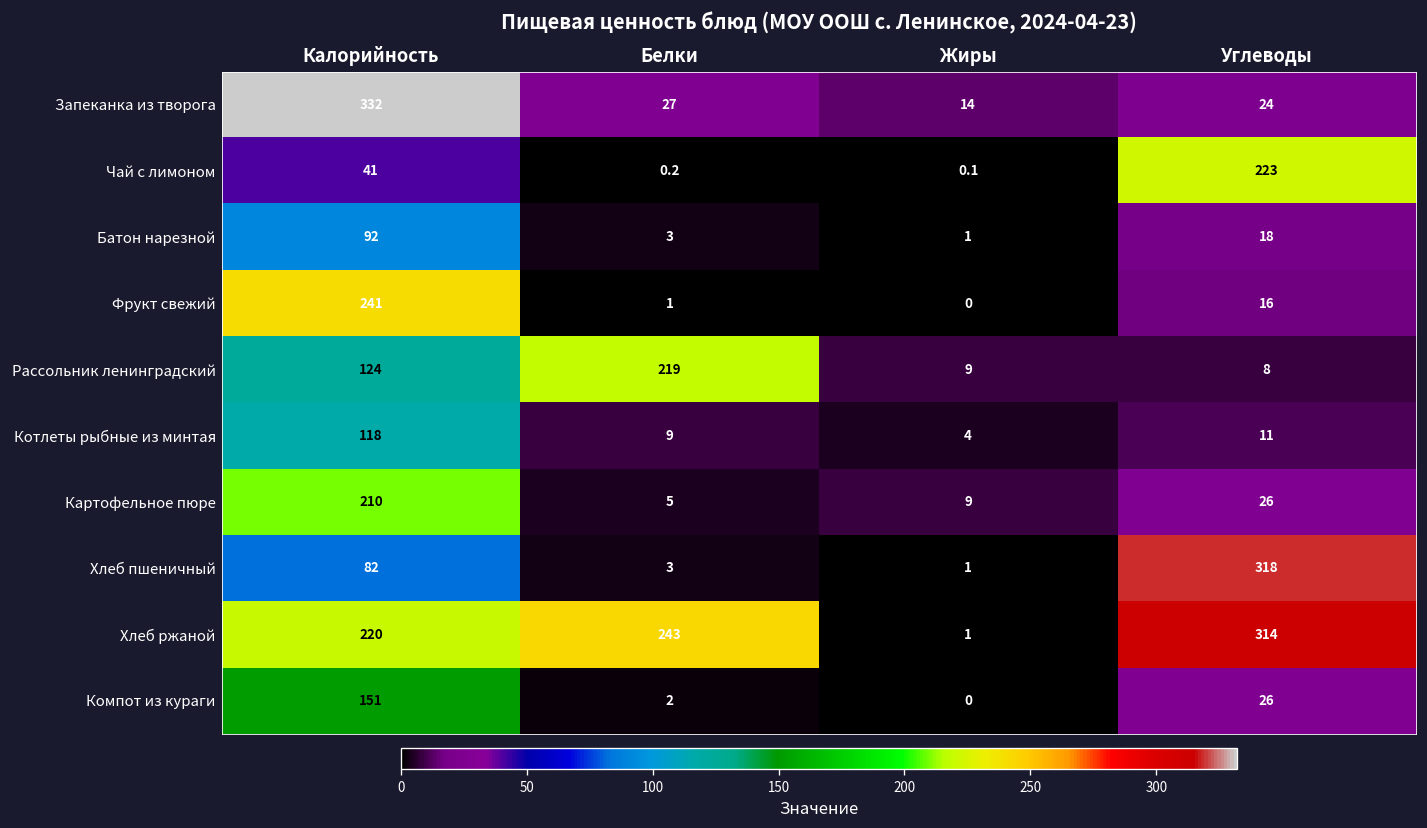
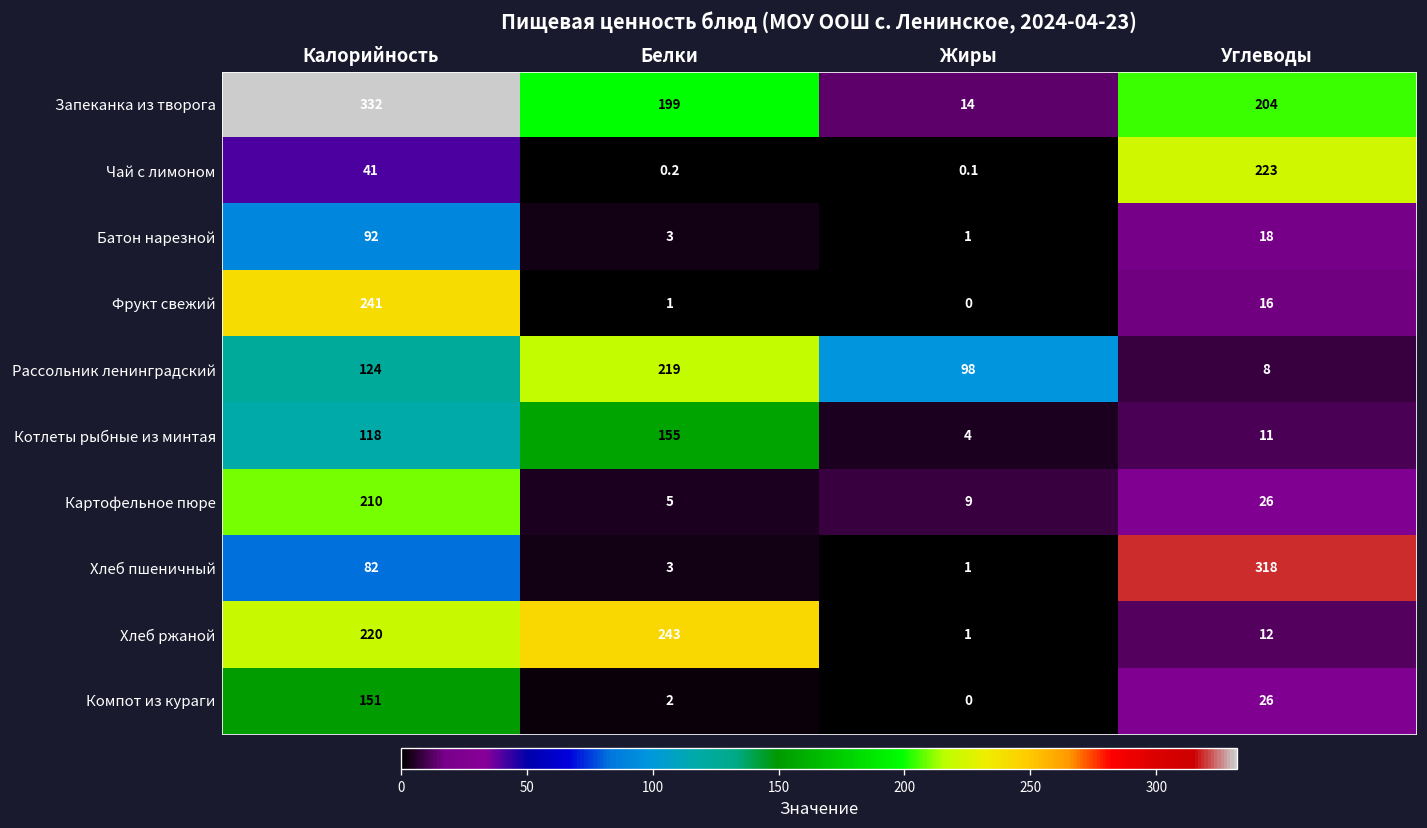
Запеканка из творога, Белки: 27 -> 199
Запеканка из творога, Углеводы: 24 -> 204
Рассольник ленинградский, Жиры: 9 -> 98
Котлеты рыбные из минтая, Белки: 9 -> 155
Хлеб ржаной, Углеводы: 314 -> 12
